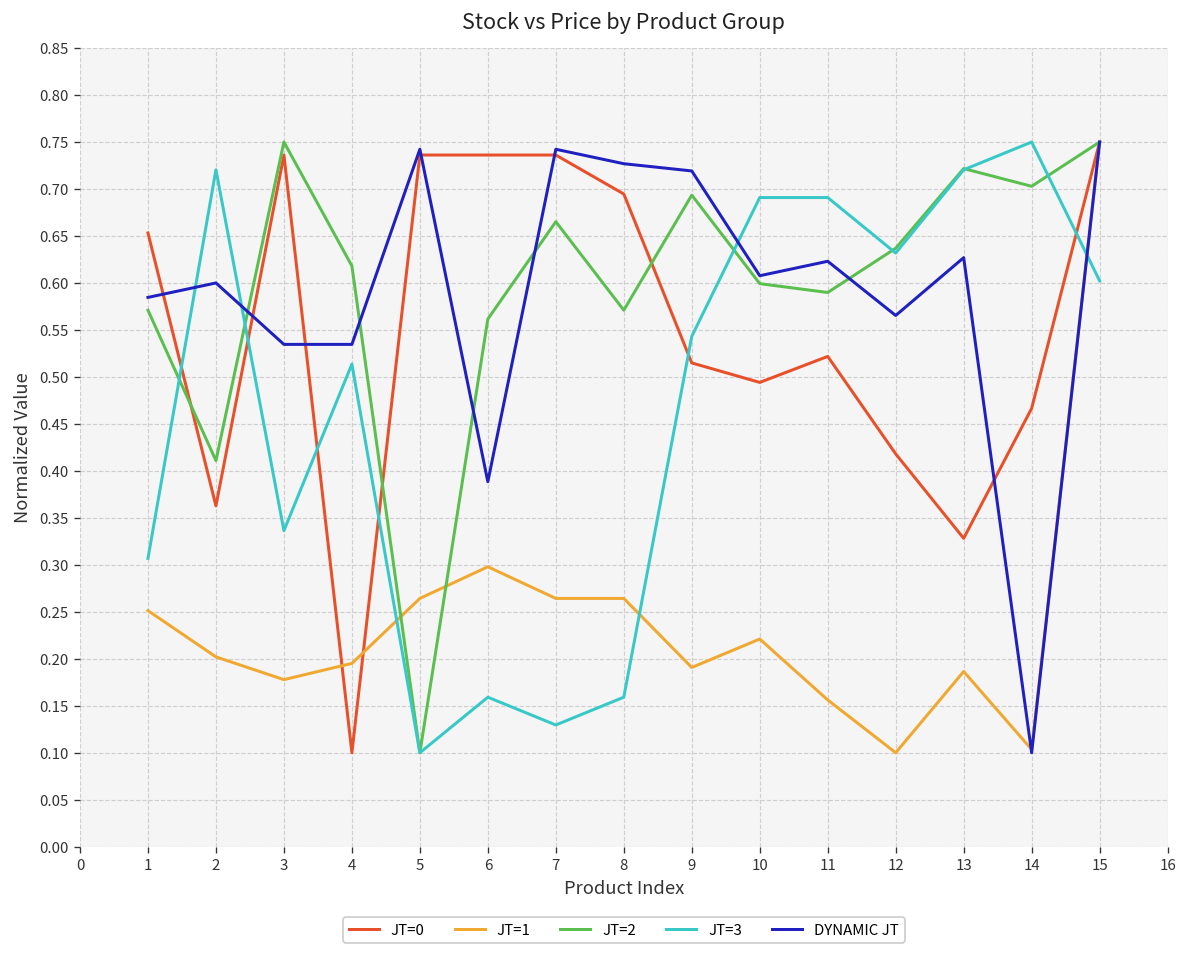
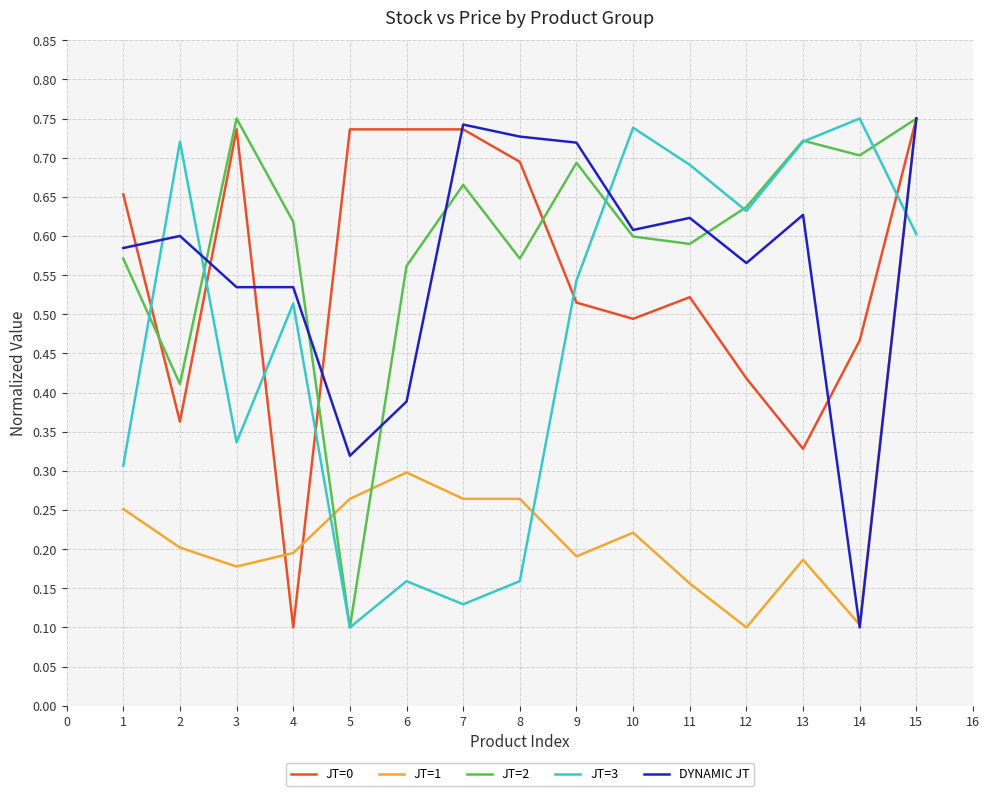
DYNAMIC JT, 5: 0.74 -> 0.32
JT=3, 10: 0.69 -> 0.74
